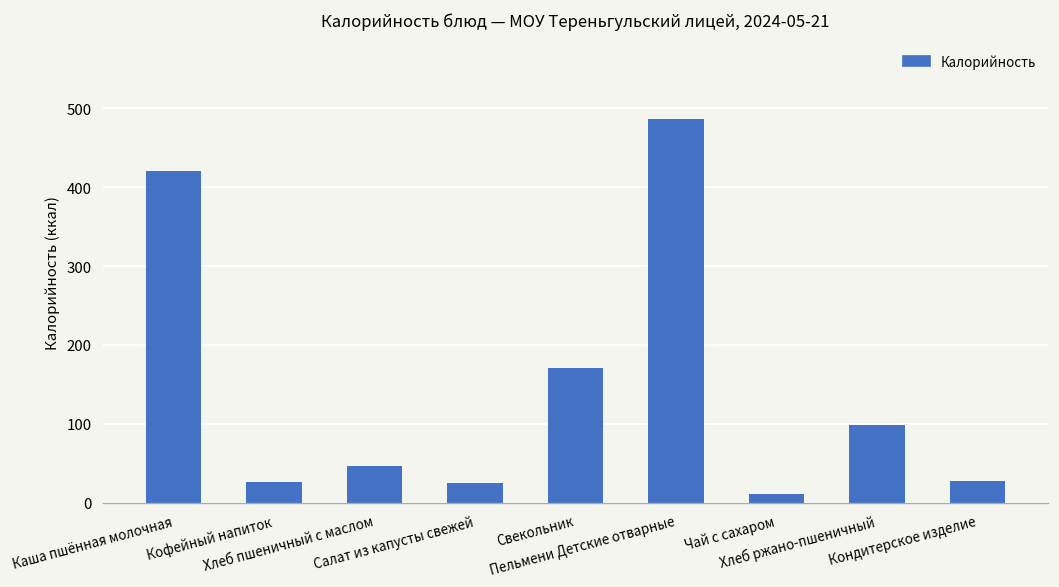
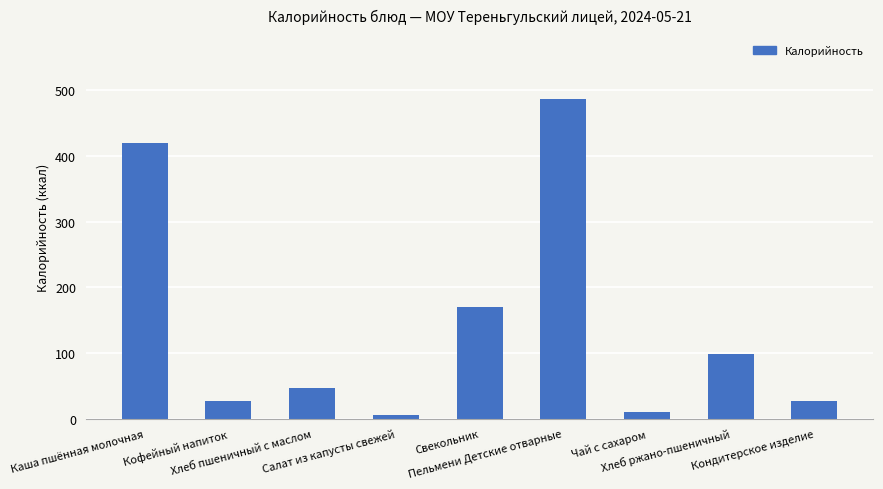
Салат из капусты свежей: 20 -> 10
